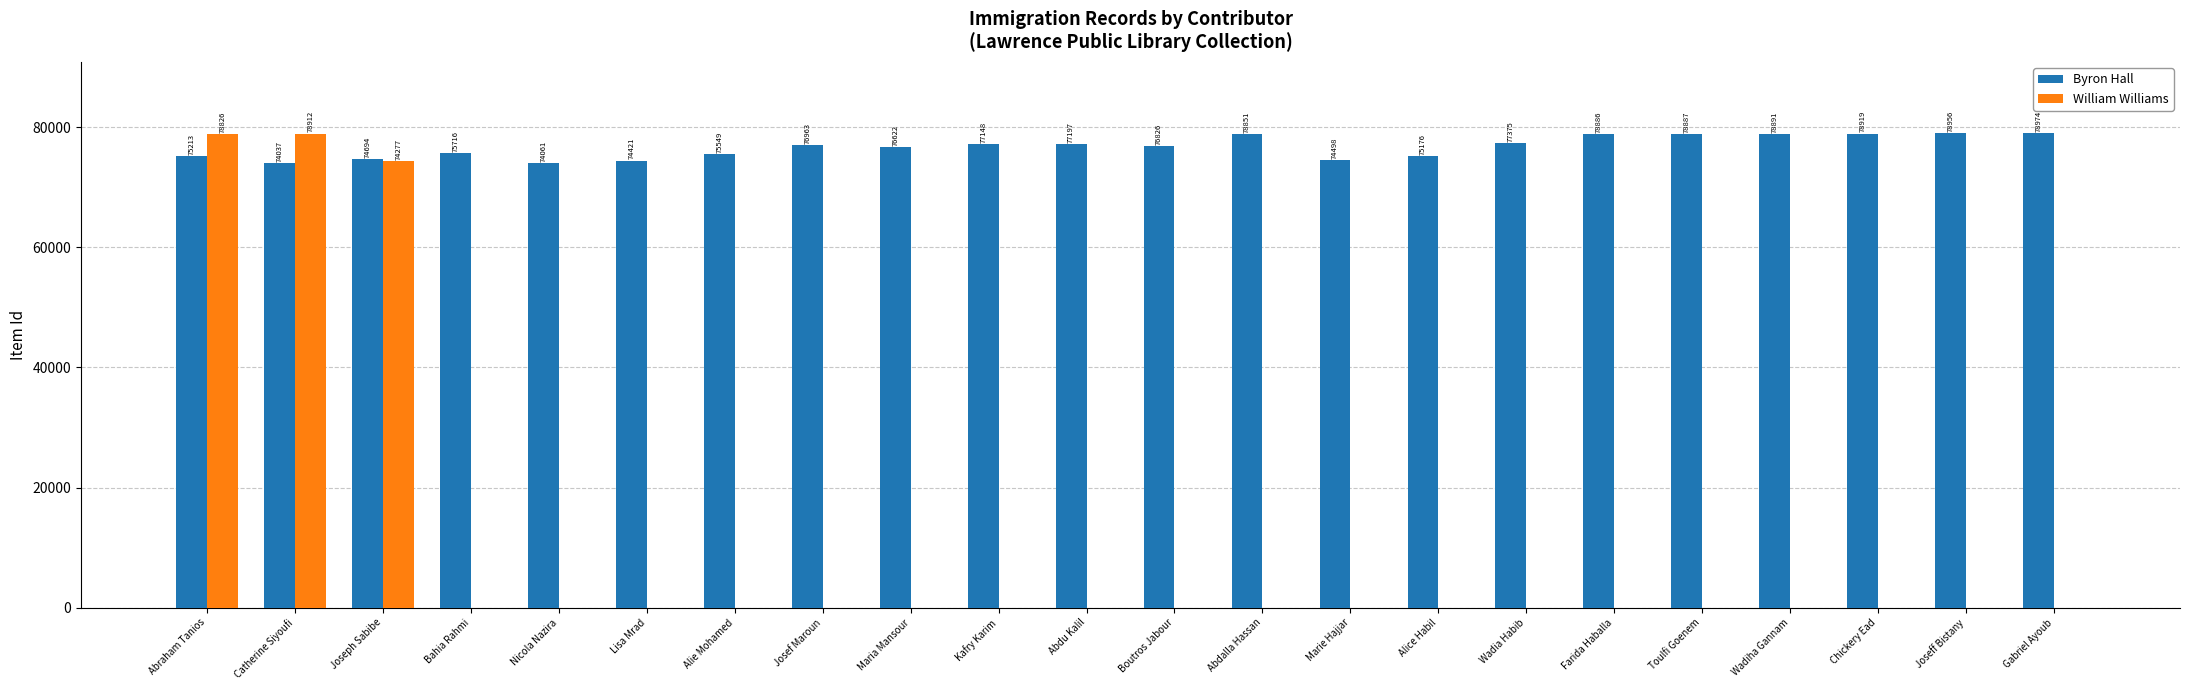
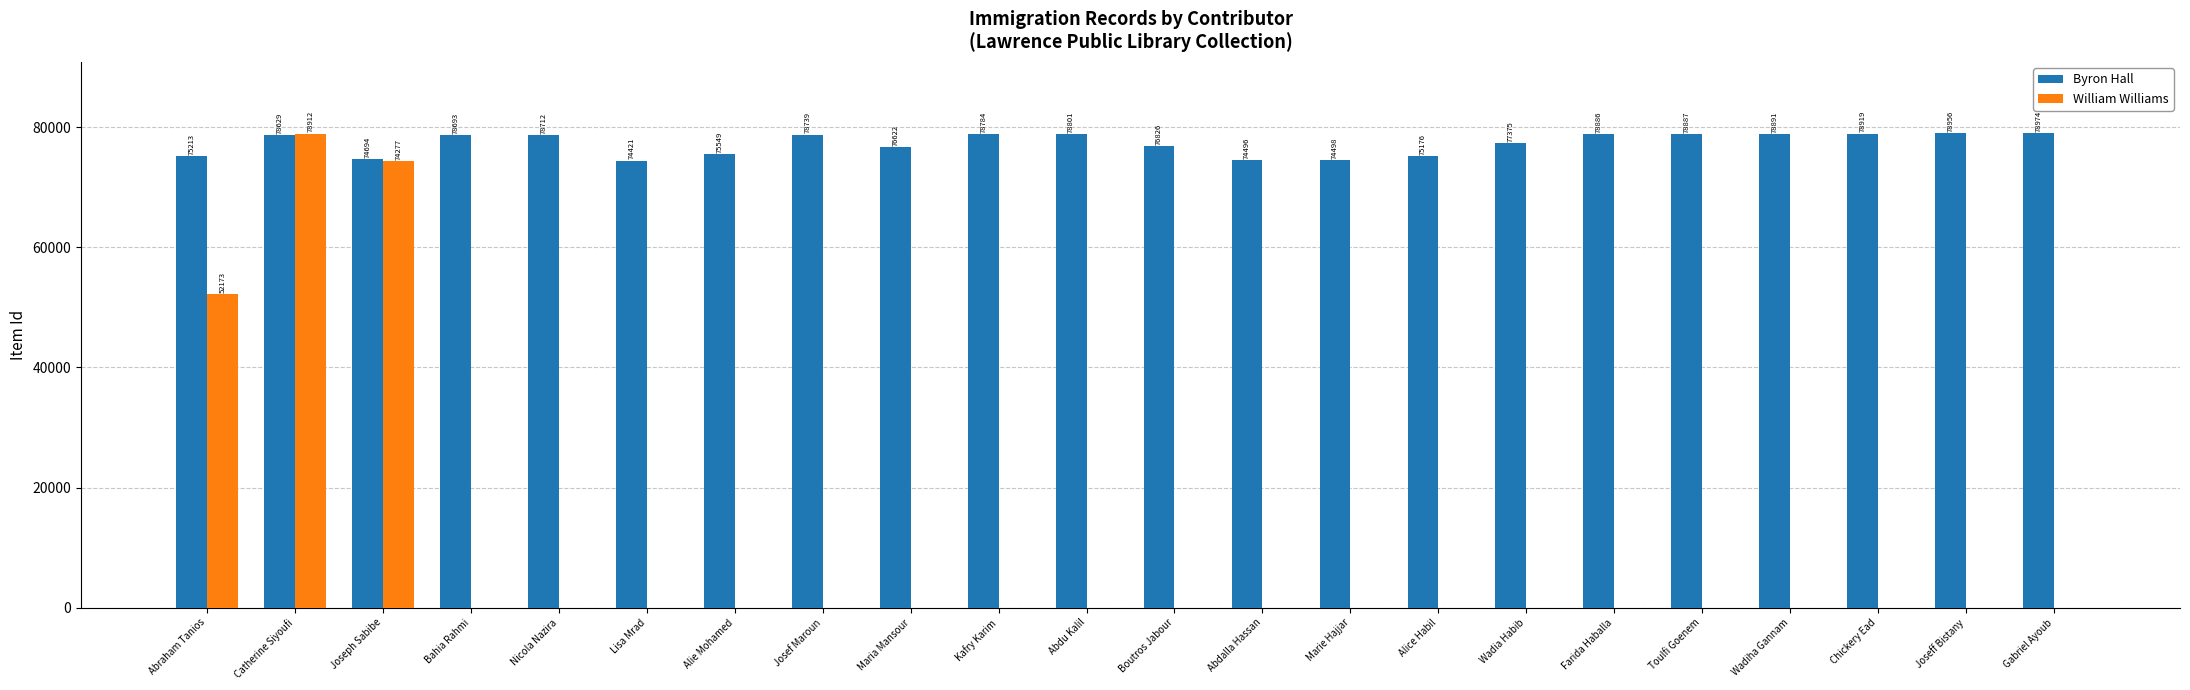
William Williams, Abraham Tanios: 78826 -> 52173
Byron Hall, Catherine Siyoufi: 74037 -> 78629
Byron Hall, Bahia Rahmi: 75716 -> 78693
Byron Hall, Nicola Nazira: 74061 -> 78712
Byron Hall, Josef Maroun: 76963 -> 78739
Byron Hall, Kafry Karim: 77148 -> 78784
Byron Hall, Abdu Kalil: 77197 -> 78801
Byron Hall, Abdalla Hassan: 78851 -> 74496
